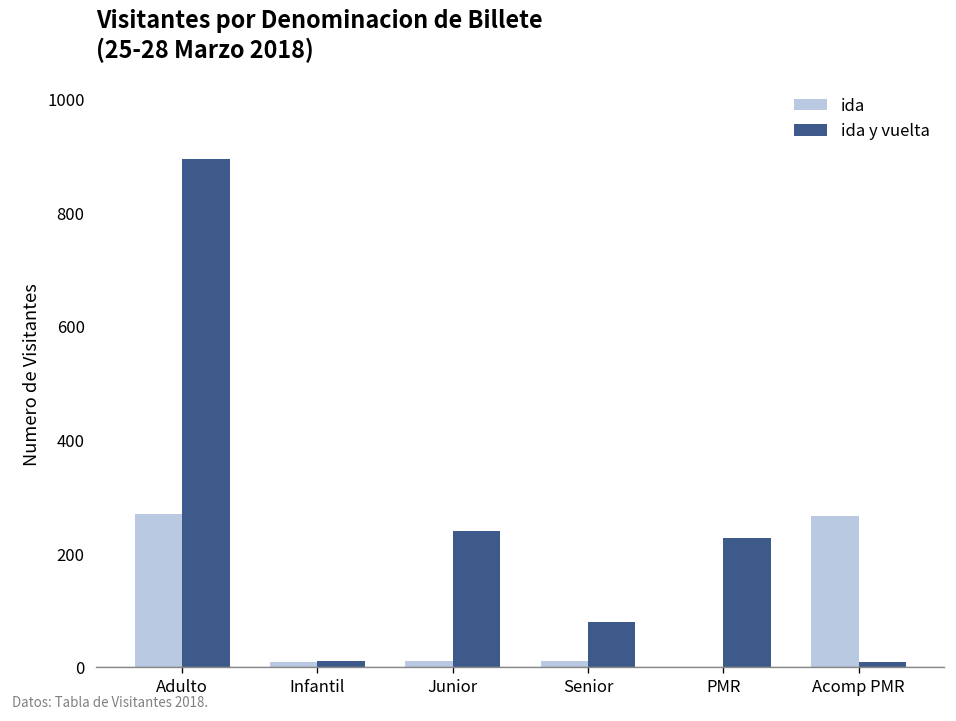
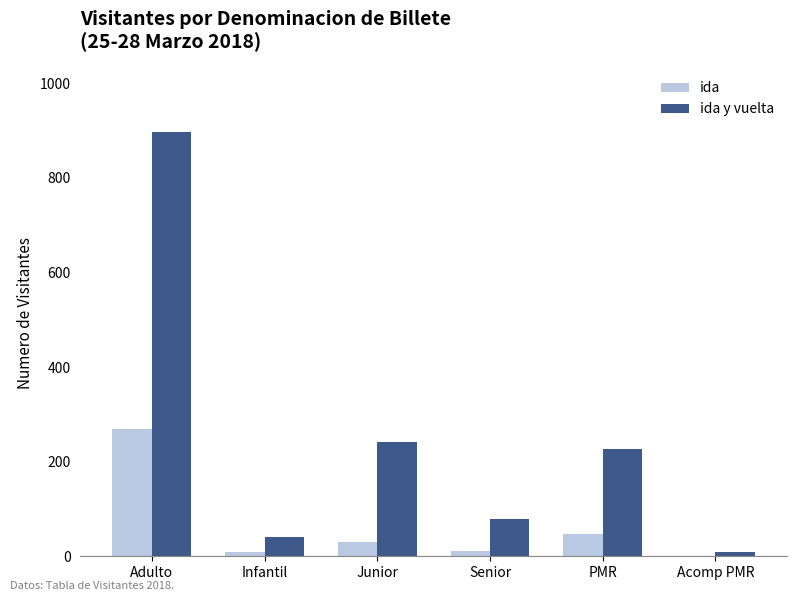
ida y vuelta, Infantil: 10 -> 40
ida, Junior: 10 -> 30
ida, PMR: 0 -> 50
ida, Acomp PMR: 270 -> 0
